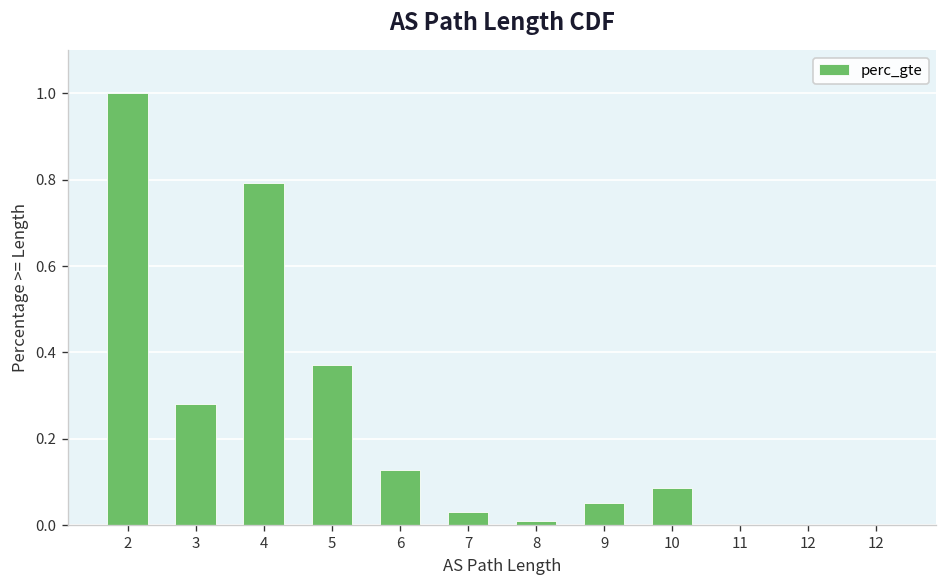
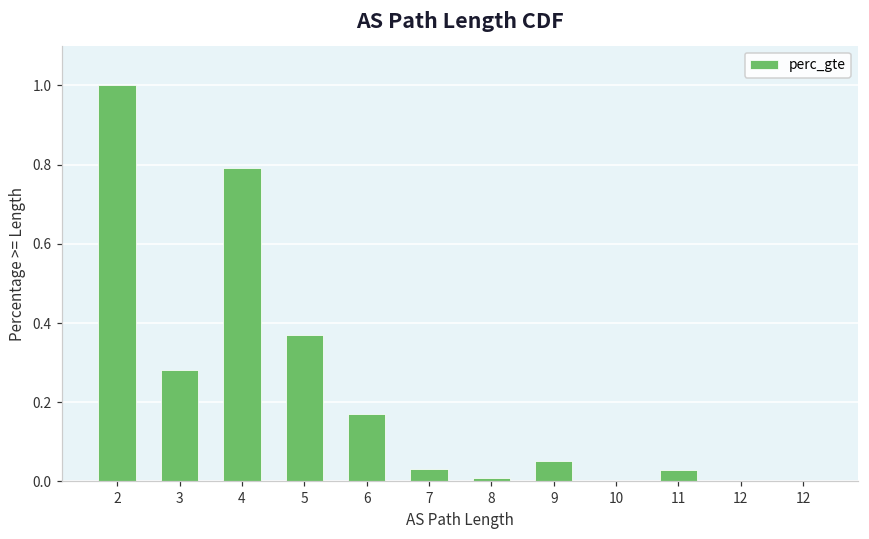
6: 0.13 -> 0.17
10: 0.09 -> 0.00
11: 0.00 -> 0.03
